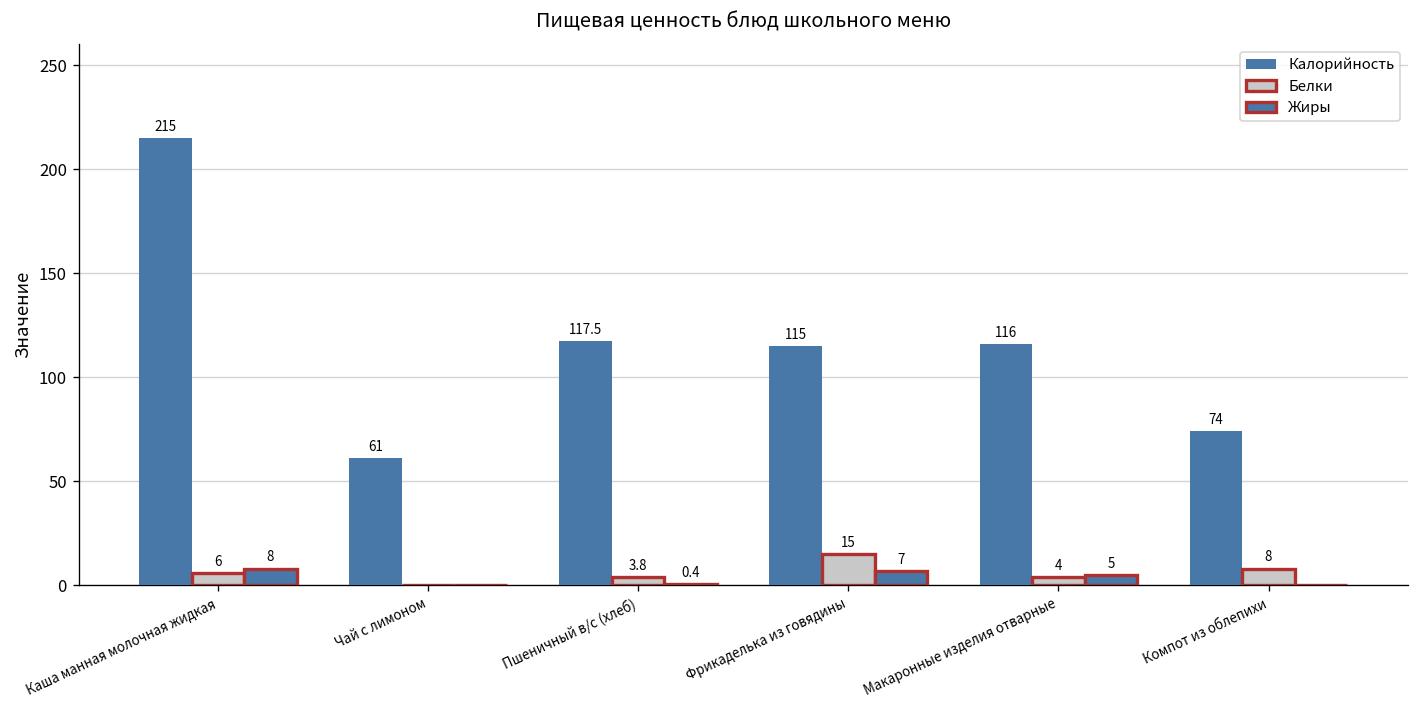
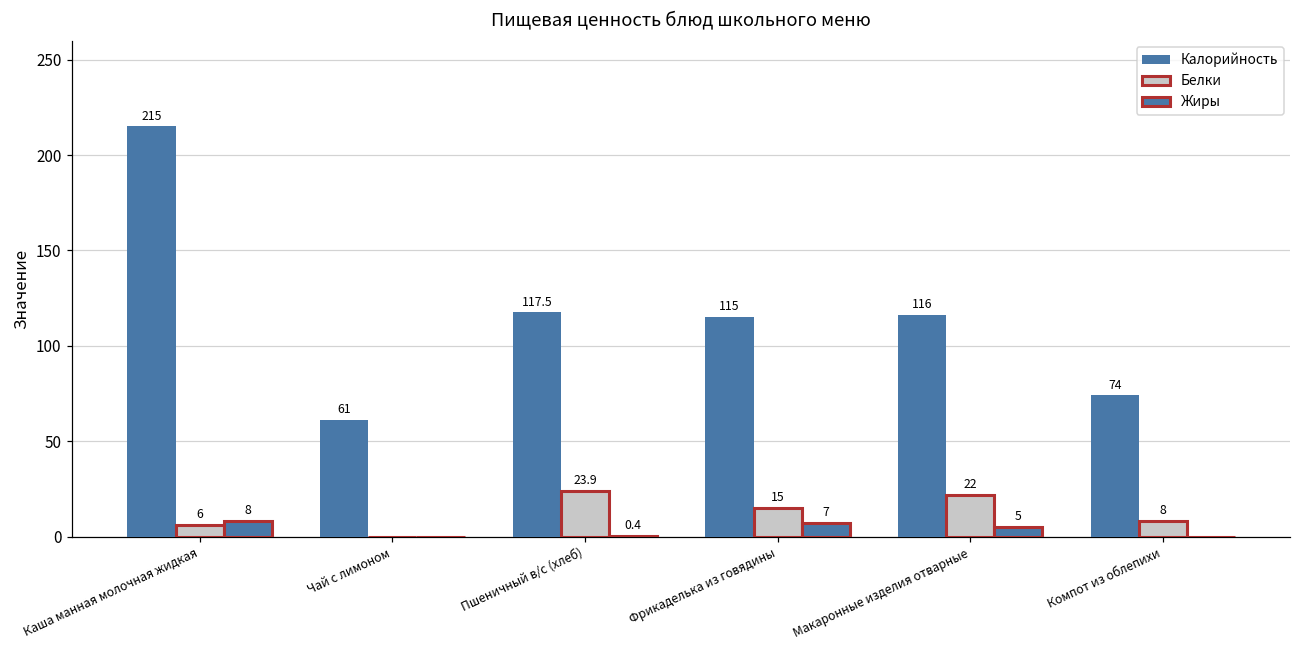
Белки, Пшеничный в/с (хлеб): 3.8 -> 23.9
Белки, Макаронные изделия отварные: 4 -> 22
